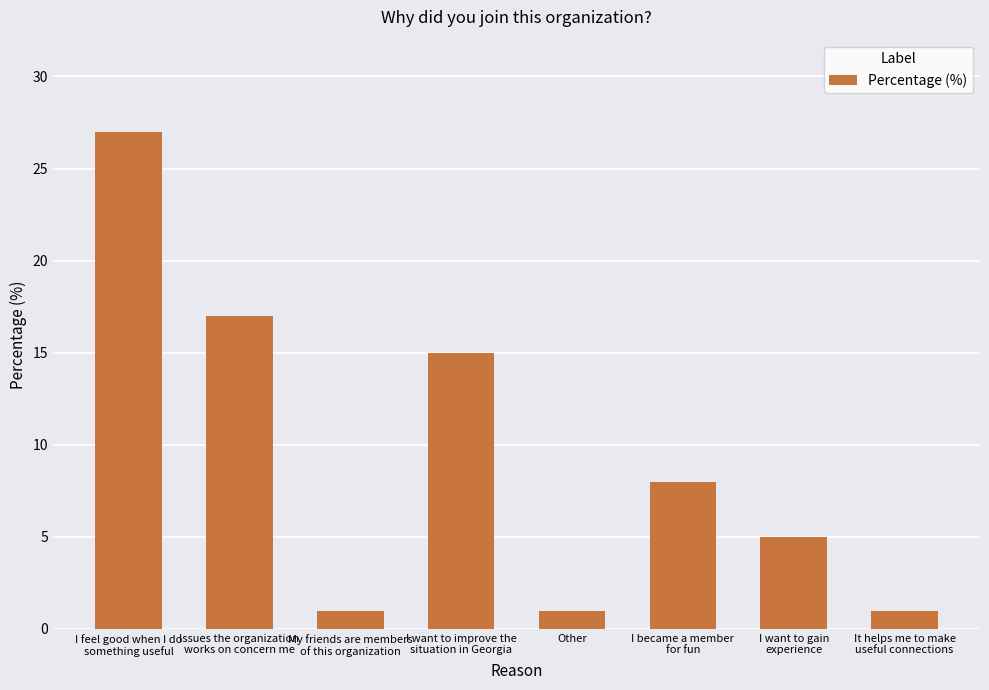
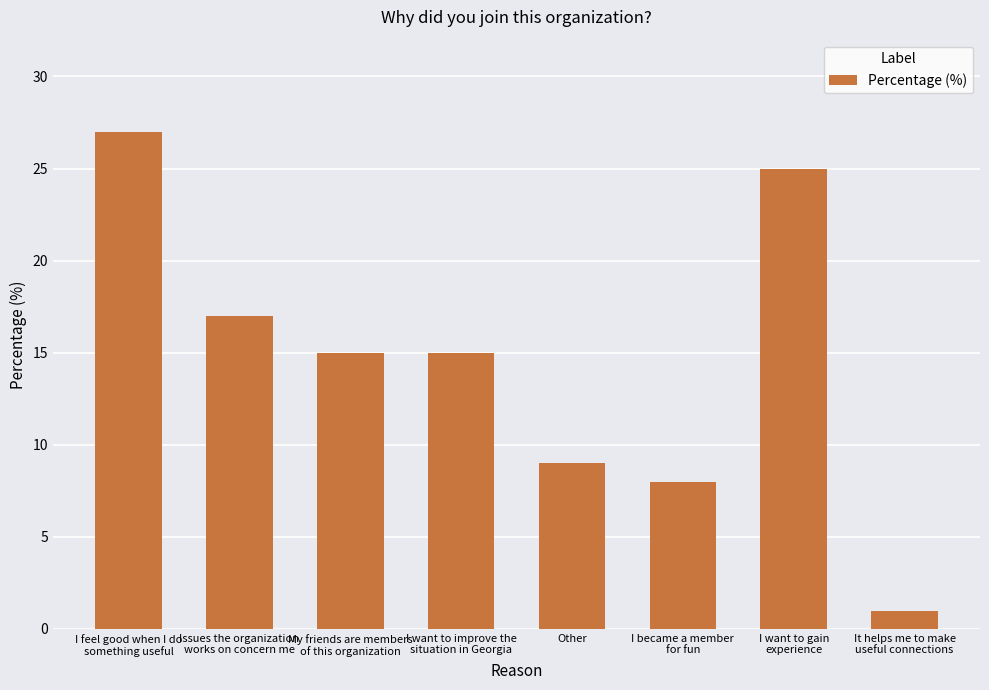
My friends are members of this organization: 1 -> 15
Other: 1 -> 9
I want to gain experience: 5 -> 25
